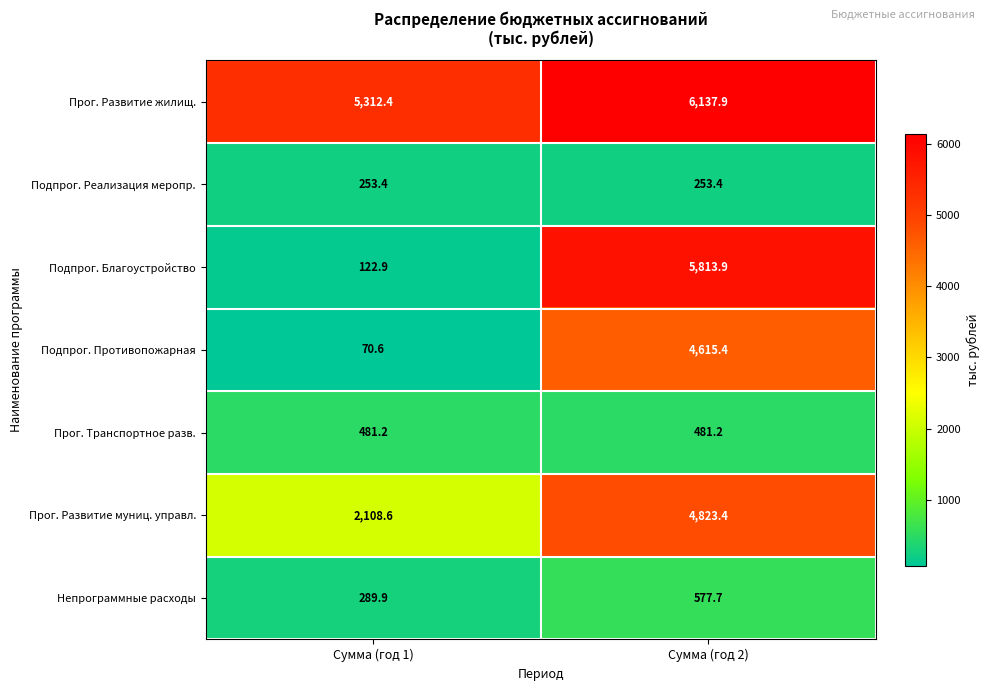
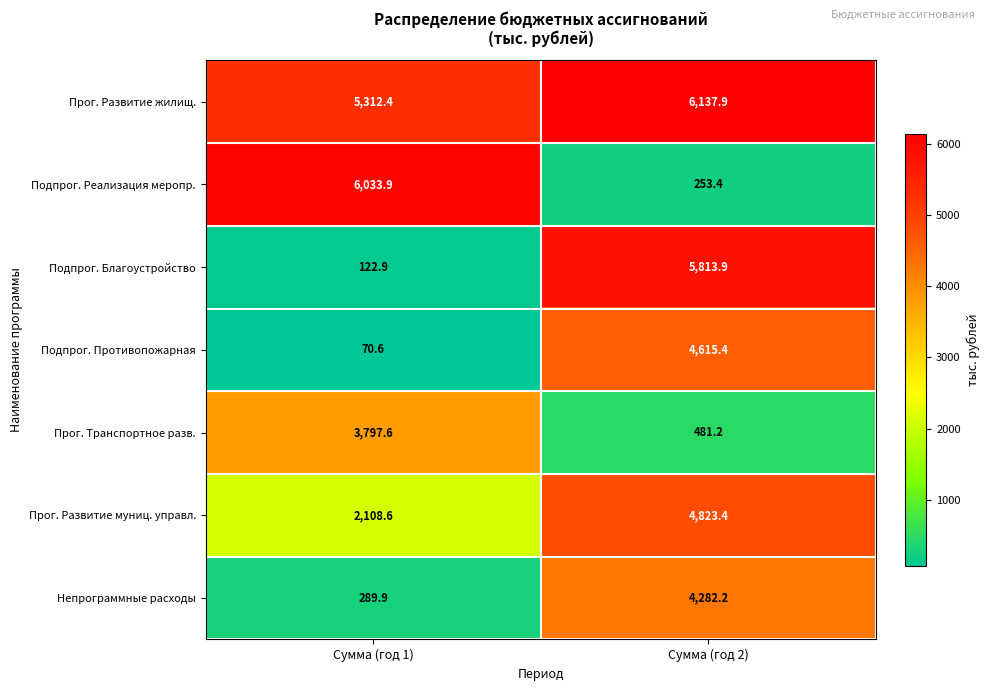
Подпрог. Реализация меропр., Сумма (год 1): 253.4 -> 6,033.9
Прог. Транспортное разв., Сумма (год 1): 481.2 -> 3,797.6
Непрограммные расходы, Сумма (год 2): 577.7 -> 4,282.2
